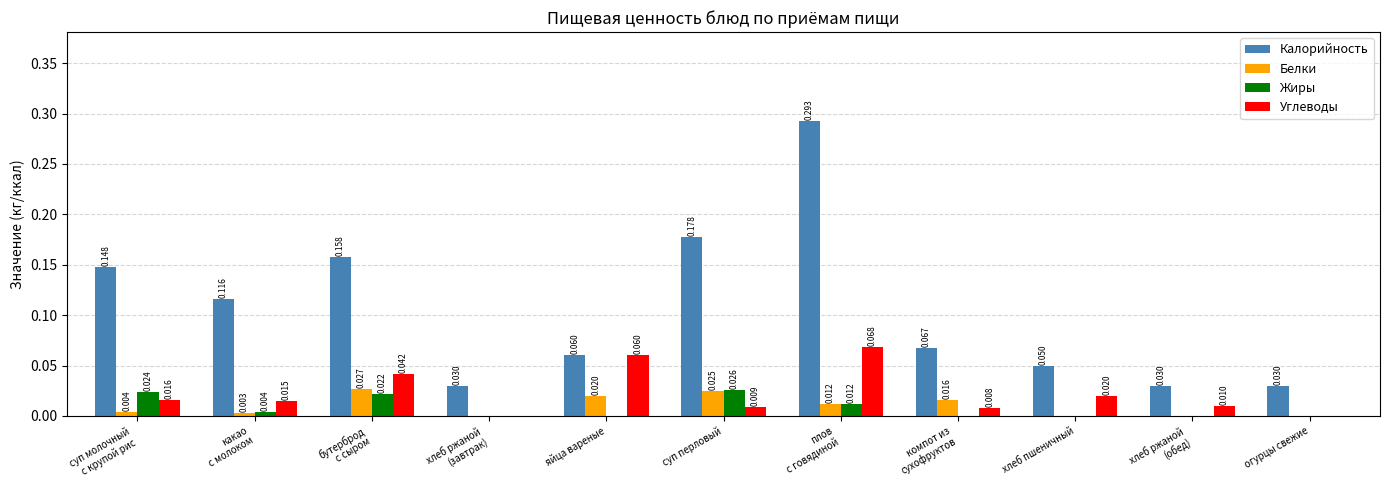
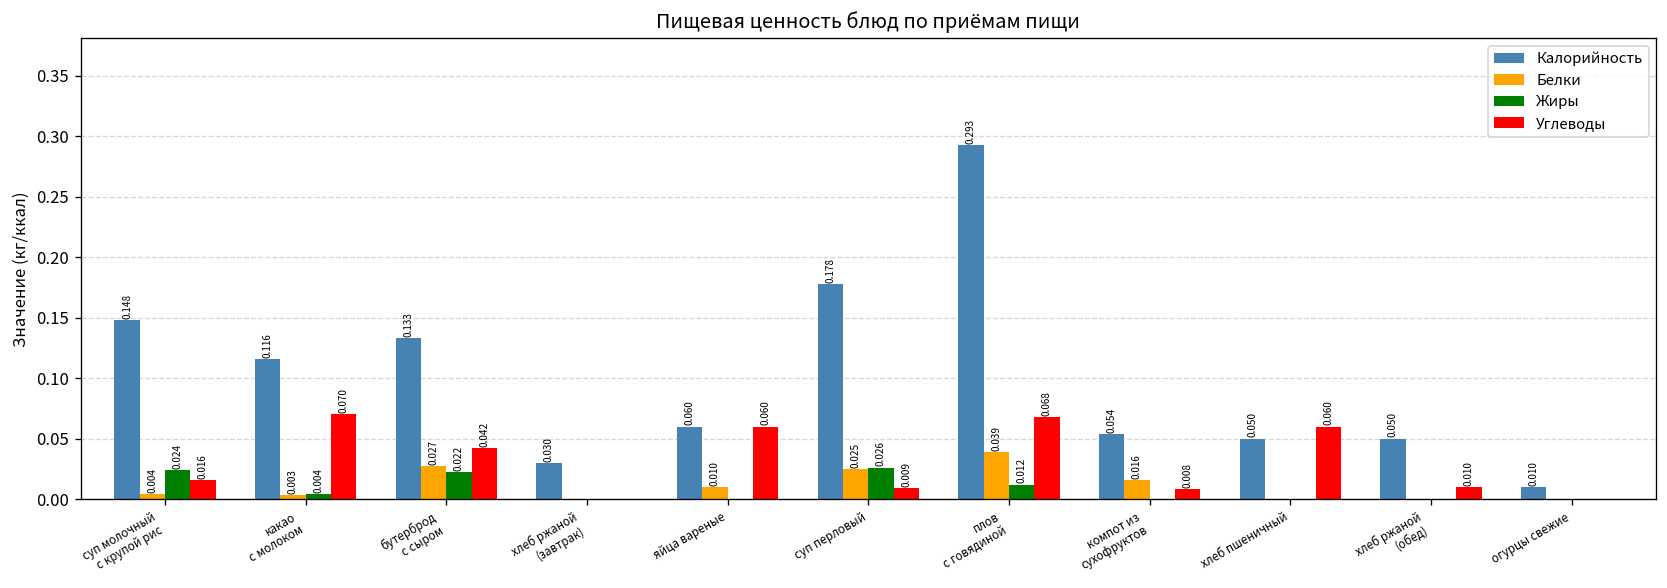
Углеводы, какао с молоком: 0.015 -> 0.070
Калорийность, бутерброд с сыром: 0.158 -> 0.133
Белки, яйца вареные: 0.020 -> 0.010
Белки, плов с говядиной: 0.012 -> 0.039
Калорийность, компот из сухофруктов: 0.067 -> 0.054
Углеводы, хлеб пшеничный: 0.020 -> 0.060
Калорийность, хлеб ржаной (обед): 0.030 -> 0.050
Калорийность, огурцы свежие: 0.030 -> 0.010
